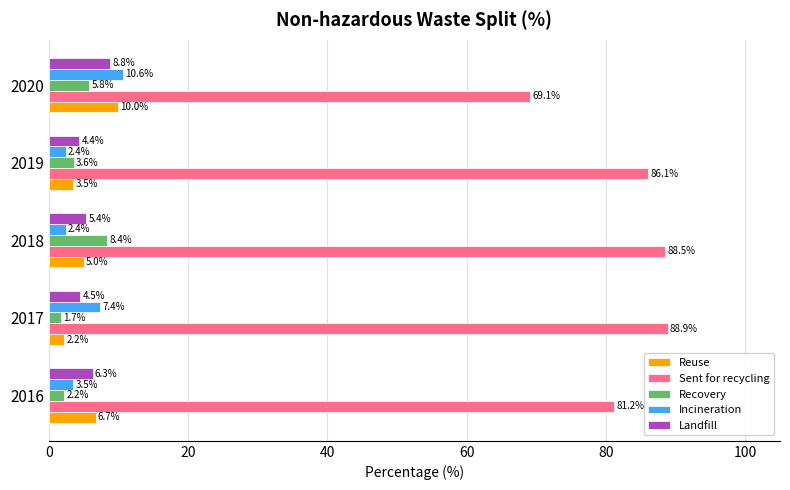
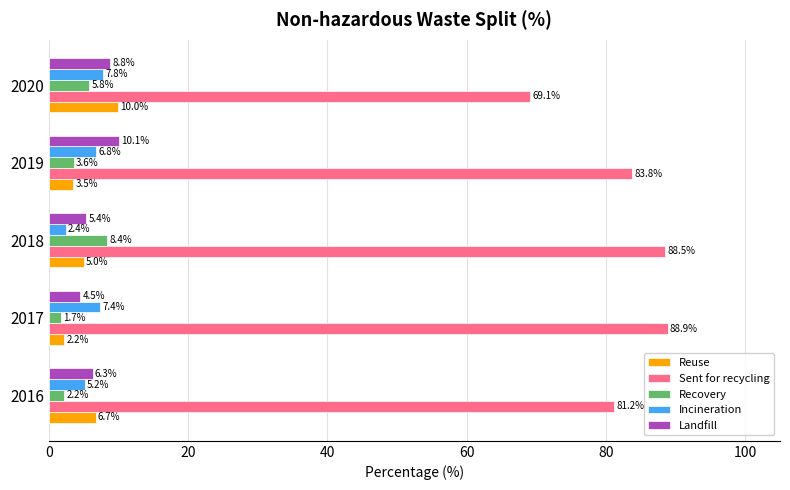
Incineration, 2020: 10.6% -> 7.8%
Landfill, 2019: 4.4% -> 10.1%
Incineration, 2019: 2.4% -> 6.8%
Sent for recycling, 2019: 86.1% -> 83.8%
Incineration, 2016: 3.5% -> 5.2%
